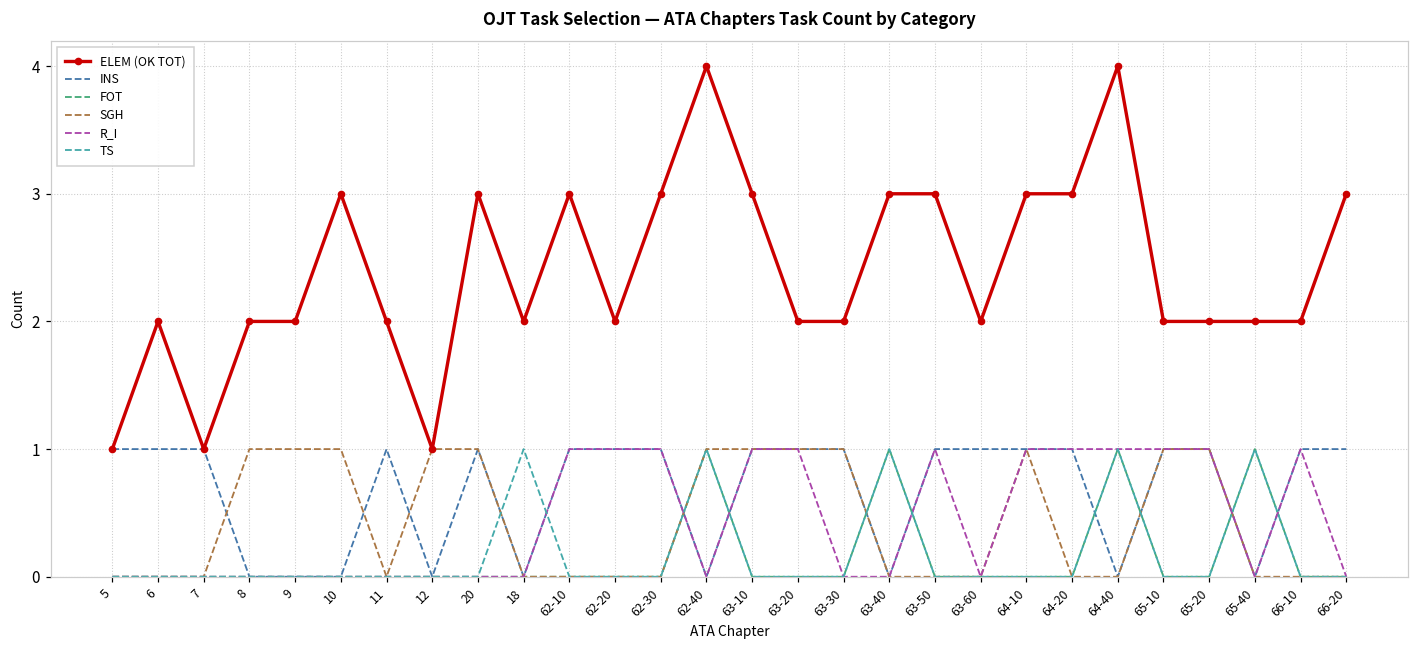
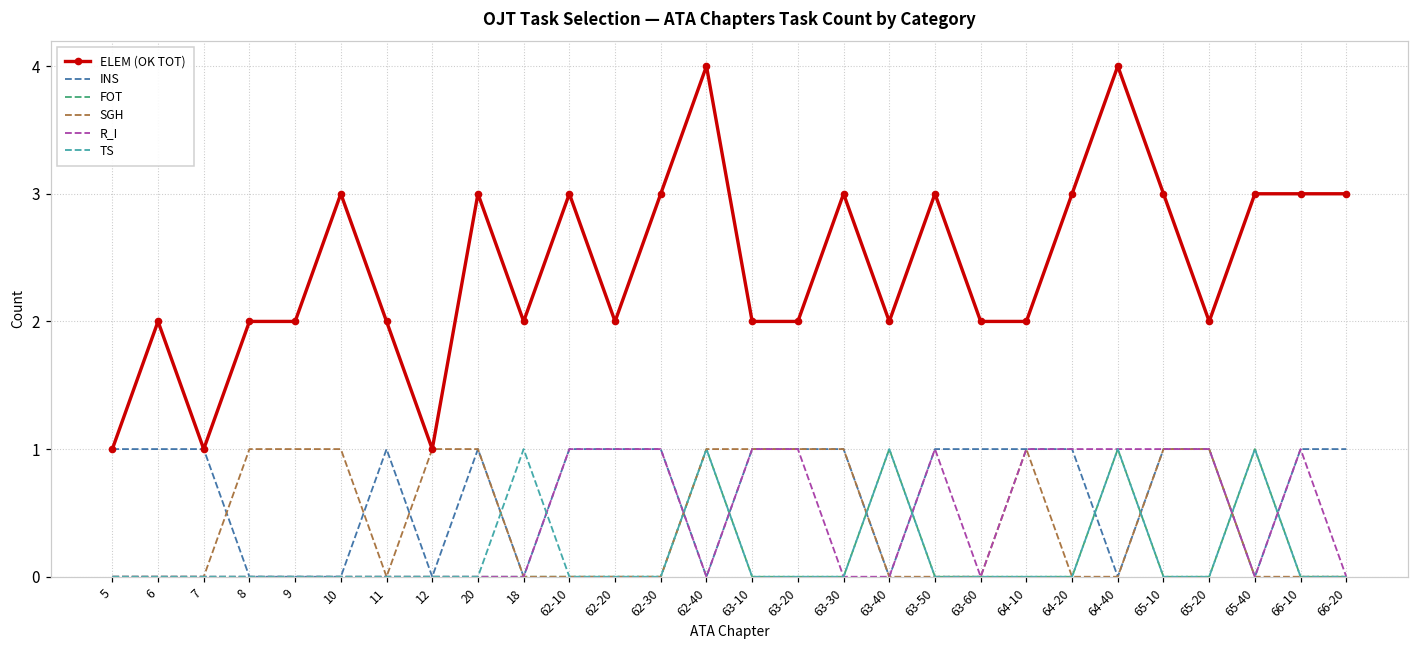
ELEM (OK TOT), 63-10: 3 -> 2
ELEM (OK TOT), 63-30: 2 -> 3
ELEM (OK TOT), 63-40: 3 -> 2
ELEM (OK TOT), 64-10: 3 -> 2
ELEM (OK TOT), 65-10: 2 -> 3
ELEM (OK TOT), 65-40: 2 -> 3
ELEM (OK TOT), 66-10: 2 -> 3
